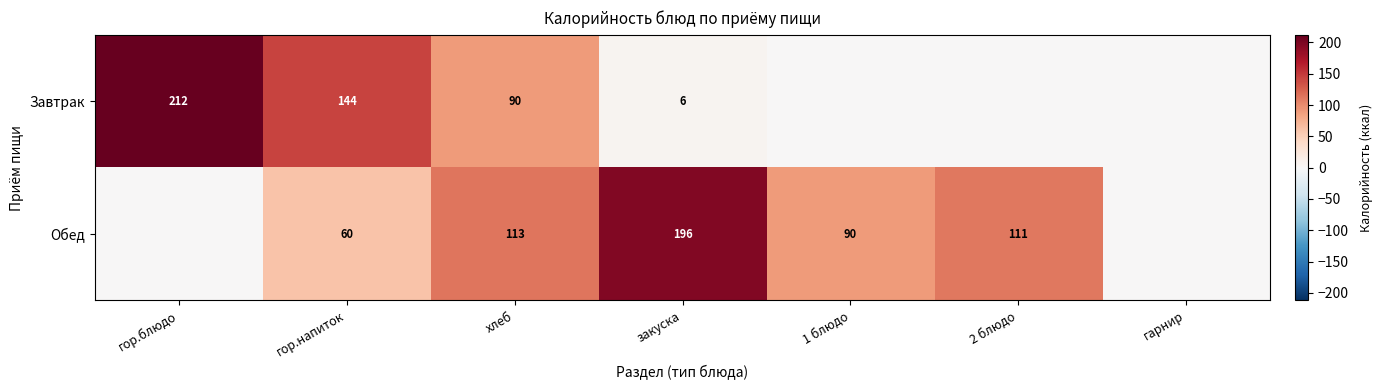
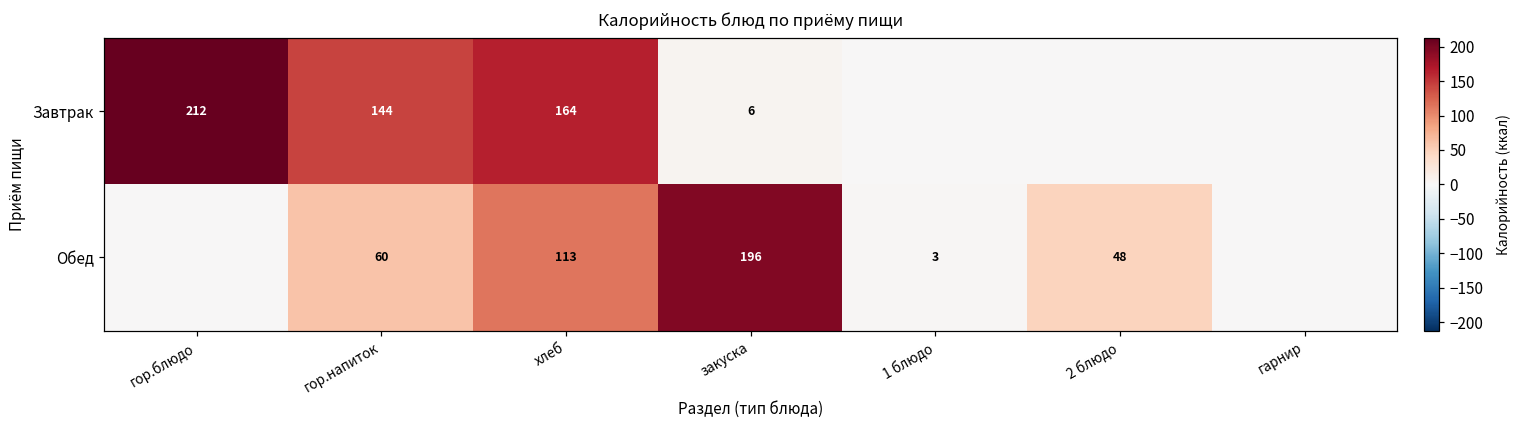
Завтрак, хлеб: 90 -> 164
Обед, 1 блюдо: 90 -> 3
Обед, 2 блюдо: 111 -> 48
